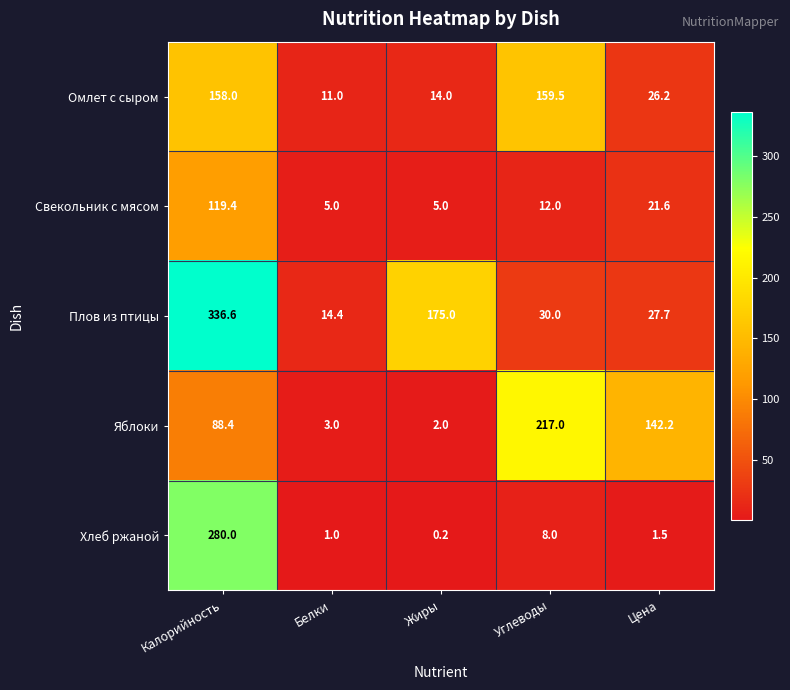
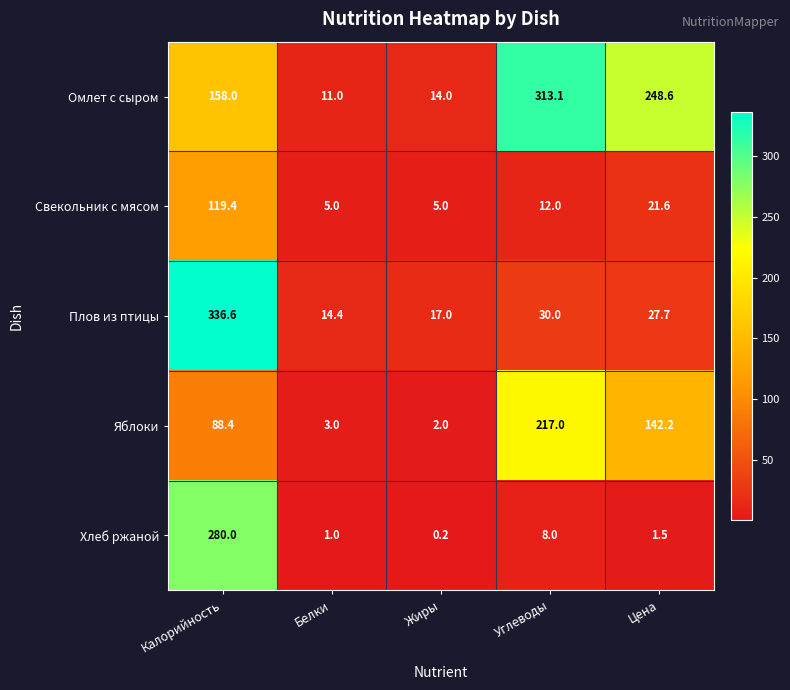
Омлет с сыром, Углеводы: 159.5 -> 313.1
Омлет с сыром, Цена: 26.2 -> 248.6
Плов из птицы, Жиры: 175.0 -> 17.0
